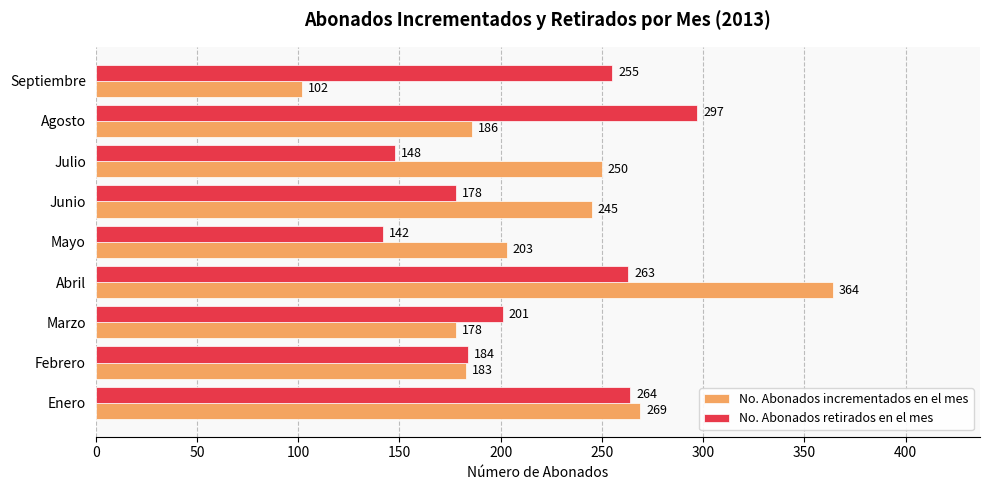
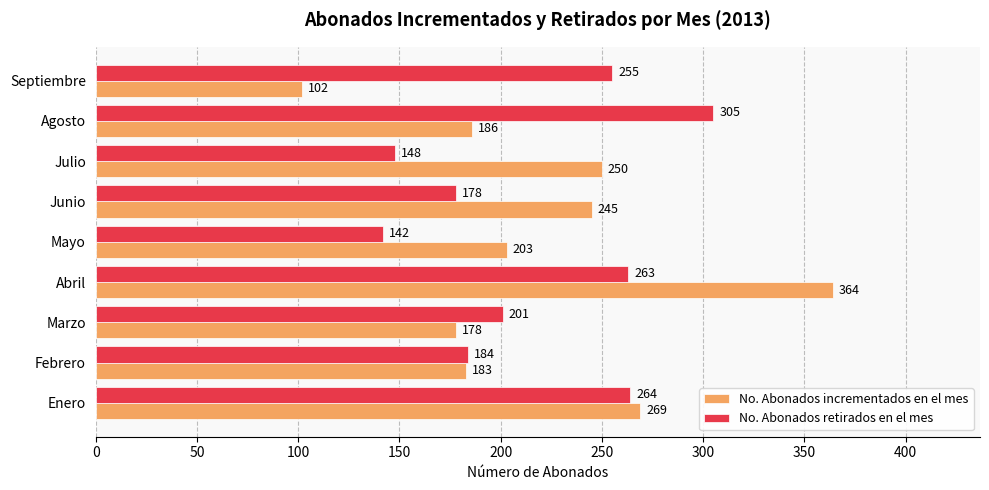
No. Abonados retirados en el mes, Agosto: 297 -> 305
